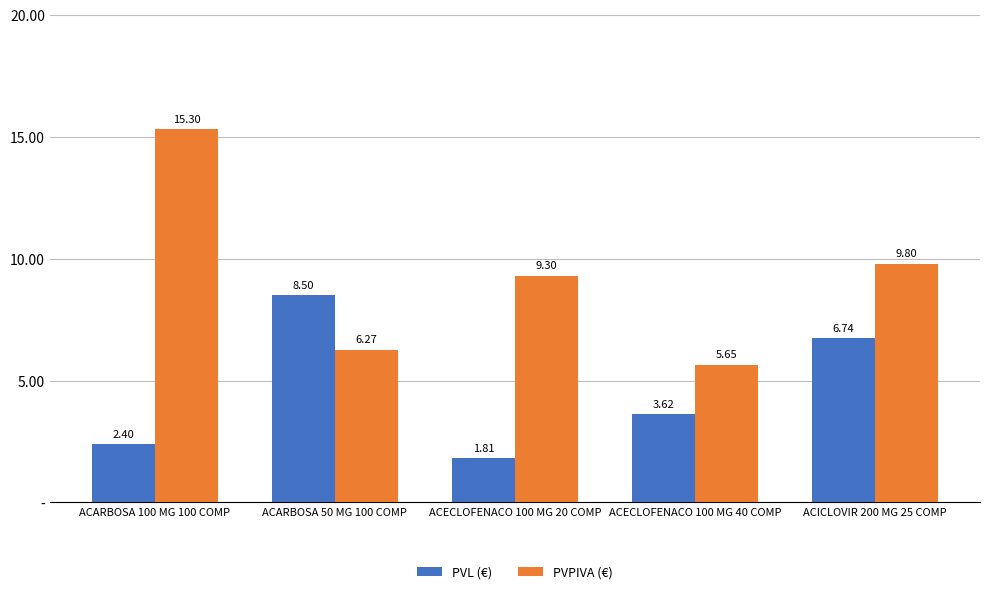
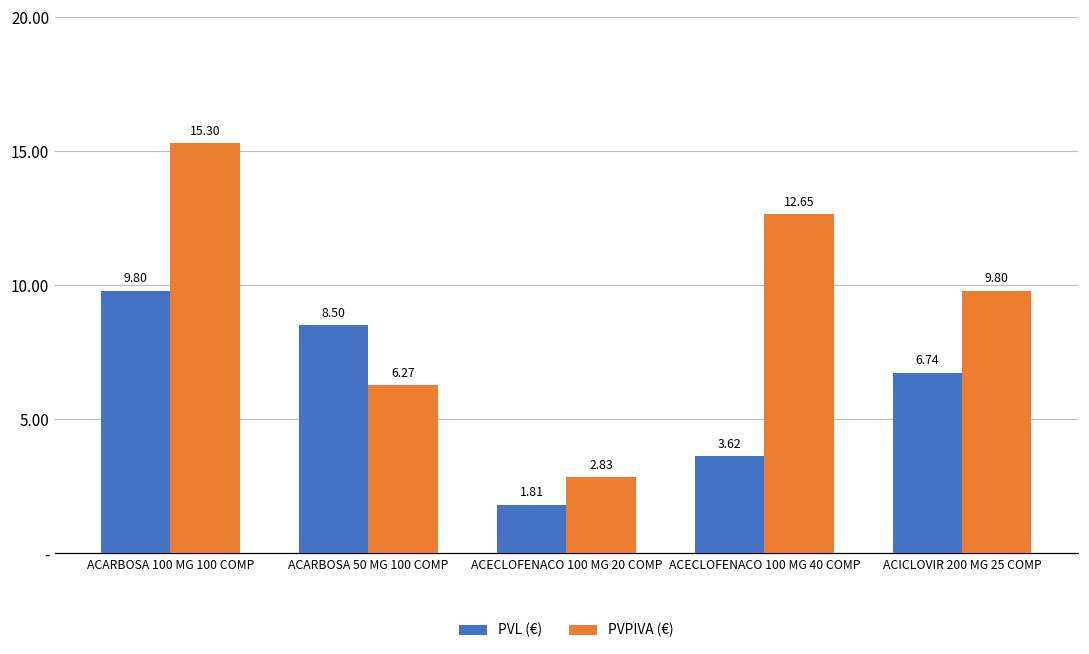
PVL (€), ACARBOSA 100 MG 100 COMP: 2.40 -> 9.80
PVPIVA (€), ACECLOFENACO 100 MG 20 COMP: 9.30 -> 2.83
PVPIVA (€), ACECLOFENACO 100 MG 40 COMP: 5.65 -> 12.65
